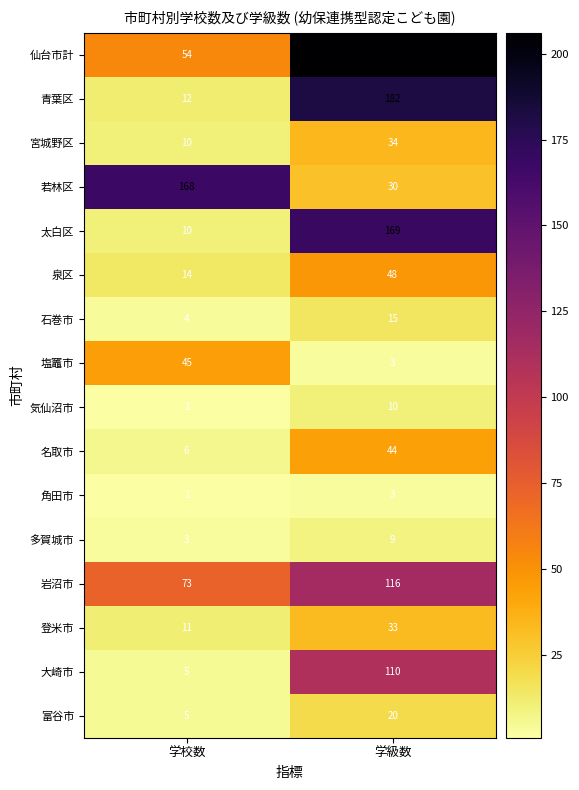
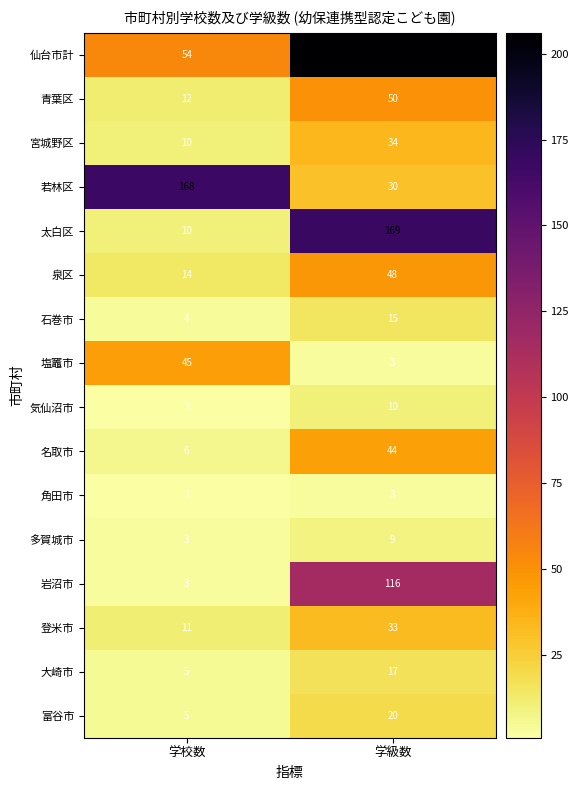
青葉区, 学級数: 182 -> 50
岩沼市, 学校数: 73 -> 3
大崎市, 学級数: 110 -> 17
